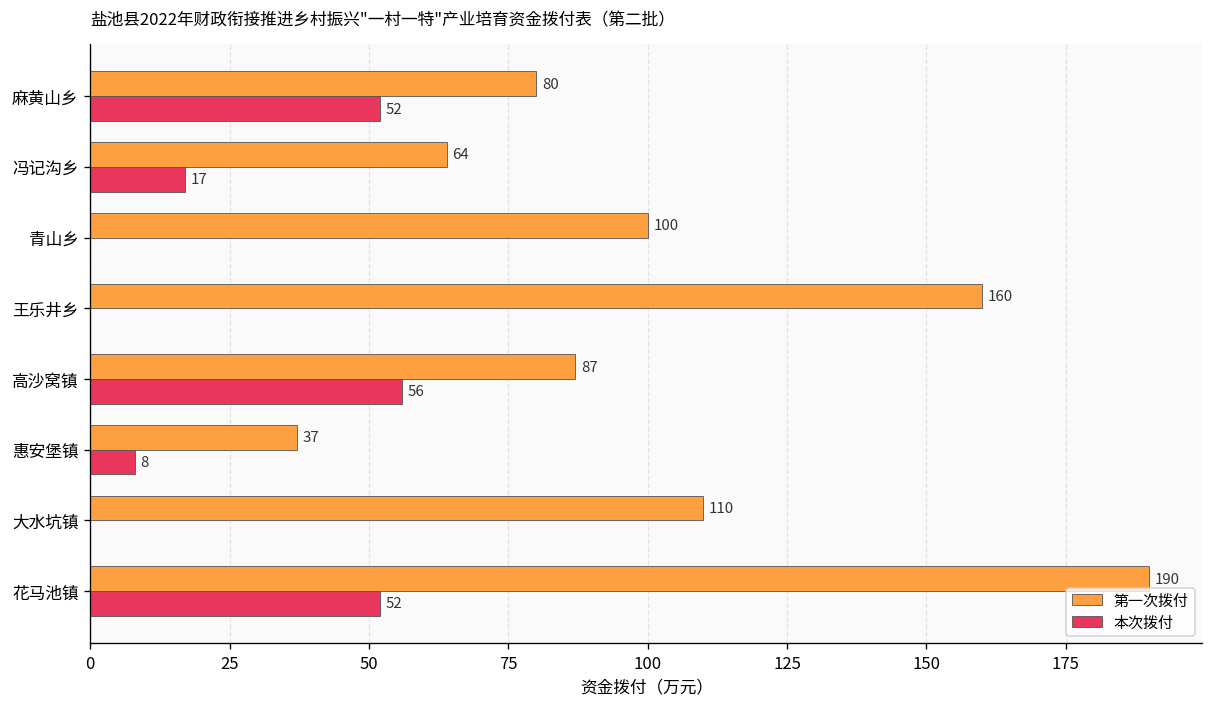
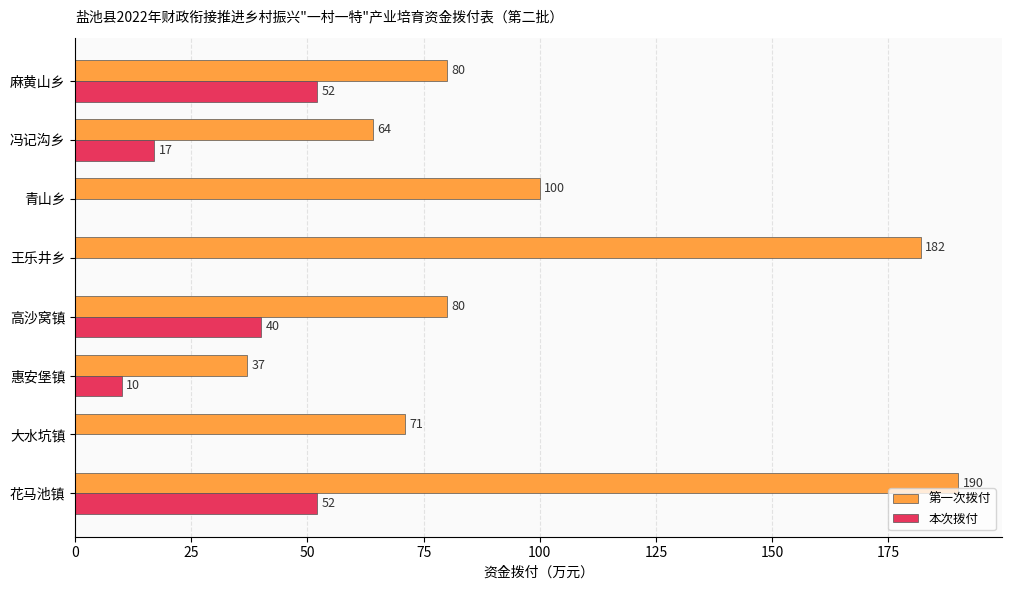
第一次拨付, 王乐井乡: 160 -> 182
第一次拨付, 高沙窝镇: 87 -> 80
本次拨付, 高沙窝镇: 56 -> 40
本次拨付, 惠安堡镇: 8 -> 10
第一次拨付, 大水坑镇: 110 -> 71
